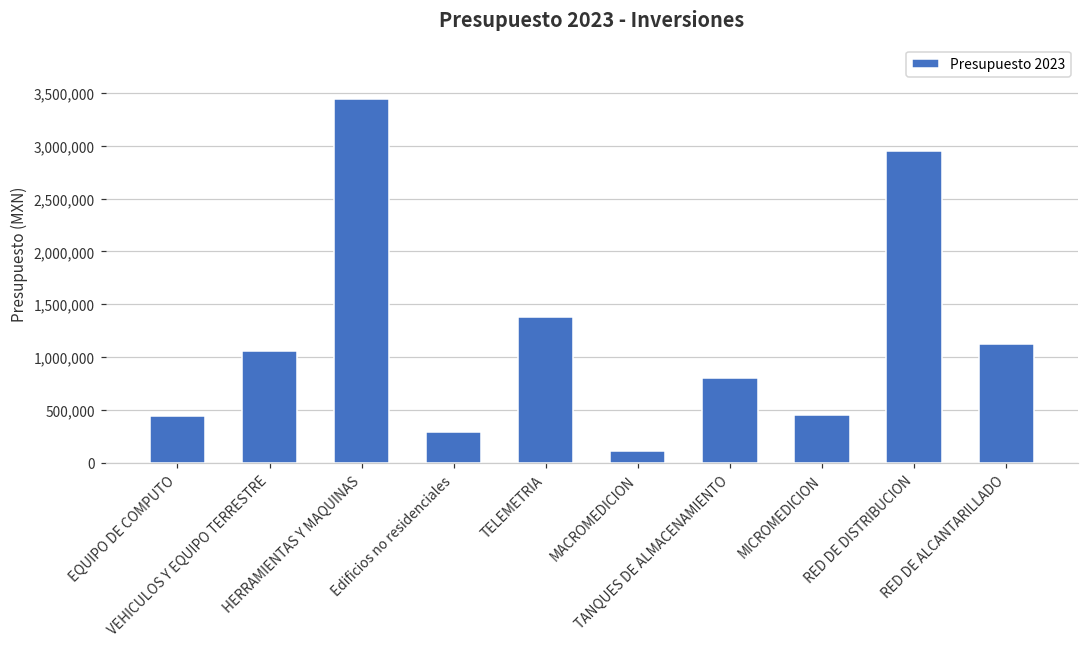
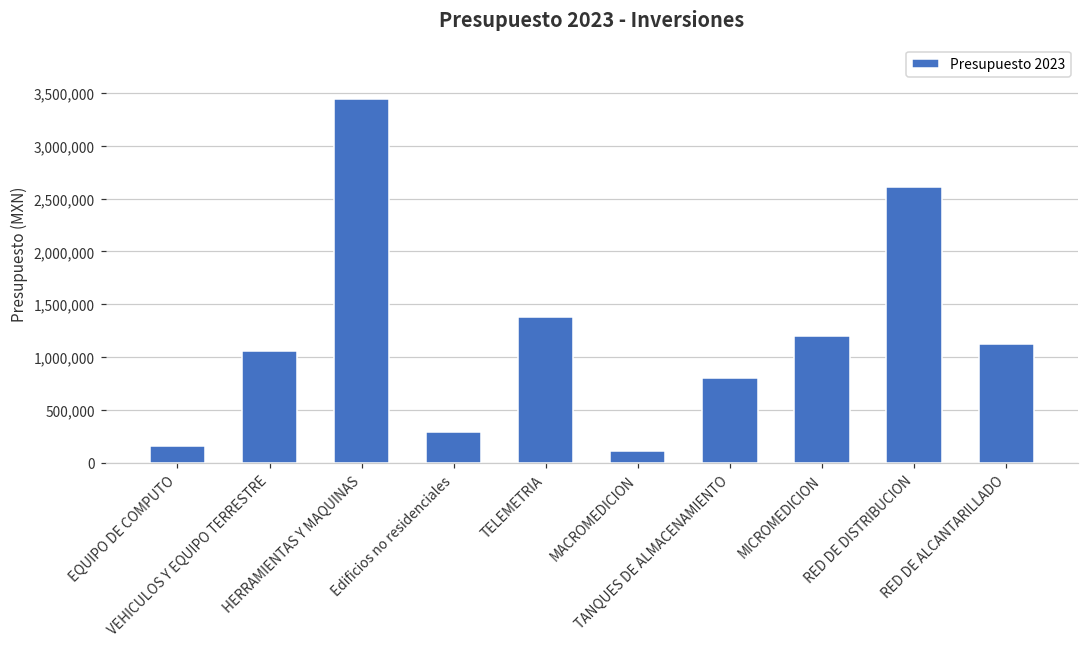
EQUIPO DE COMPUTO: 400,000 -> 200,000
MICROMEDICION: 400,000 -> 1,200,000
RED DE DISTRIBUCION: 3,000,000 -> 2,600,000
